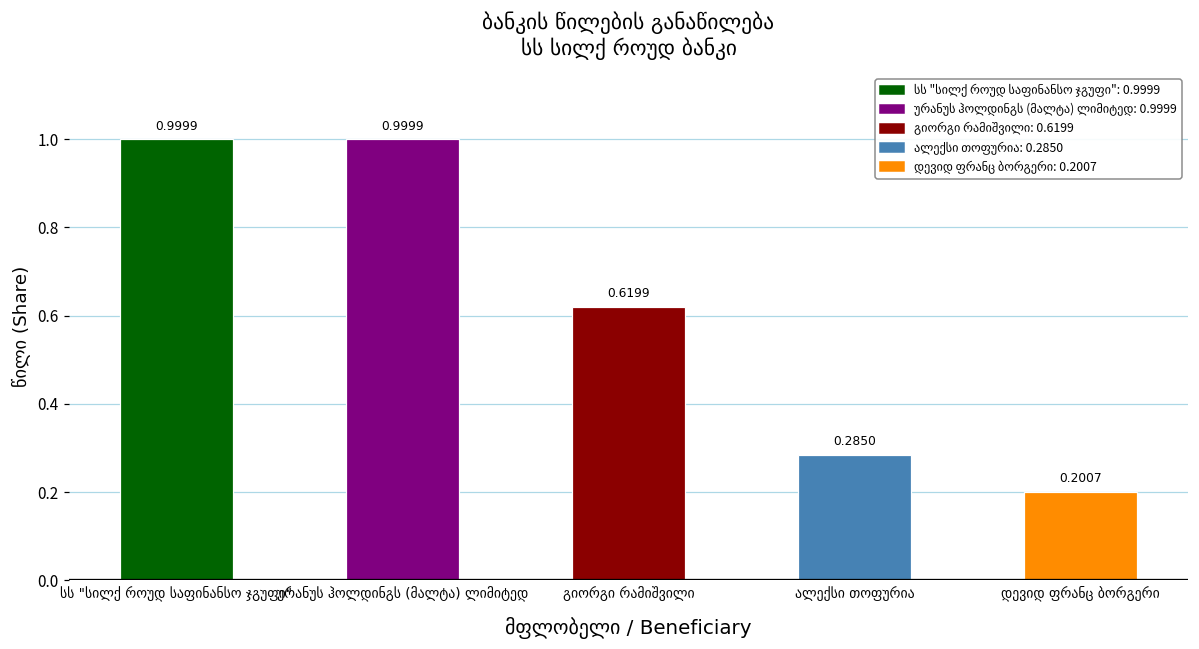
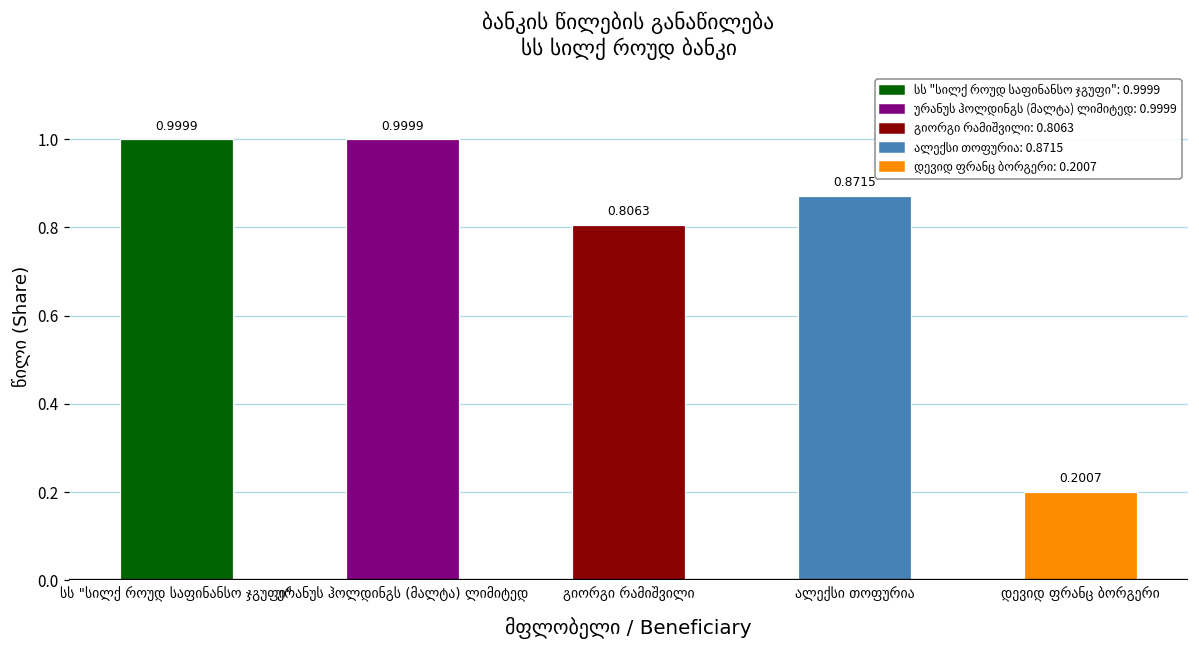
გიორგი რამიშვილი: 0.6199 -> 0.8063
ალექსი თოფურია: 0.2850 -> 0.8715
